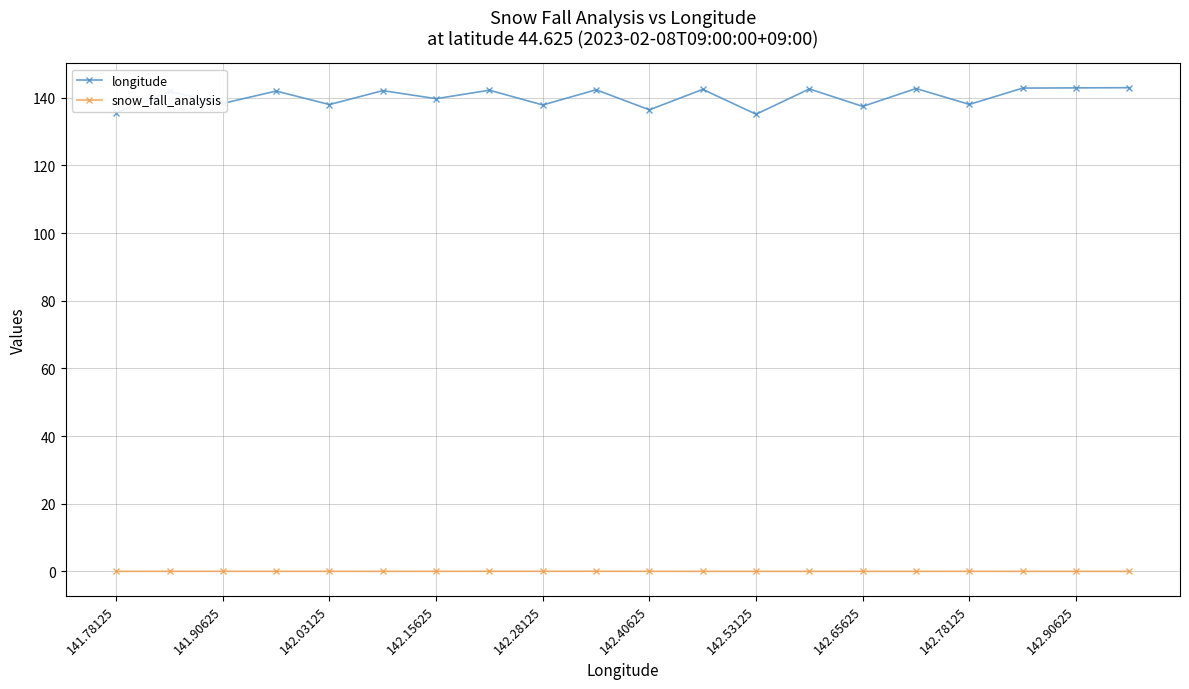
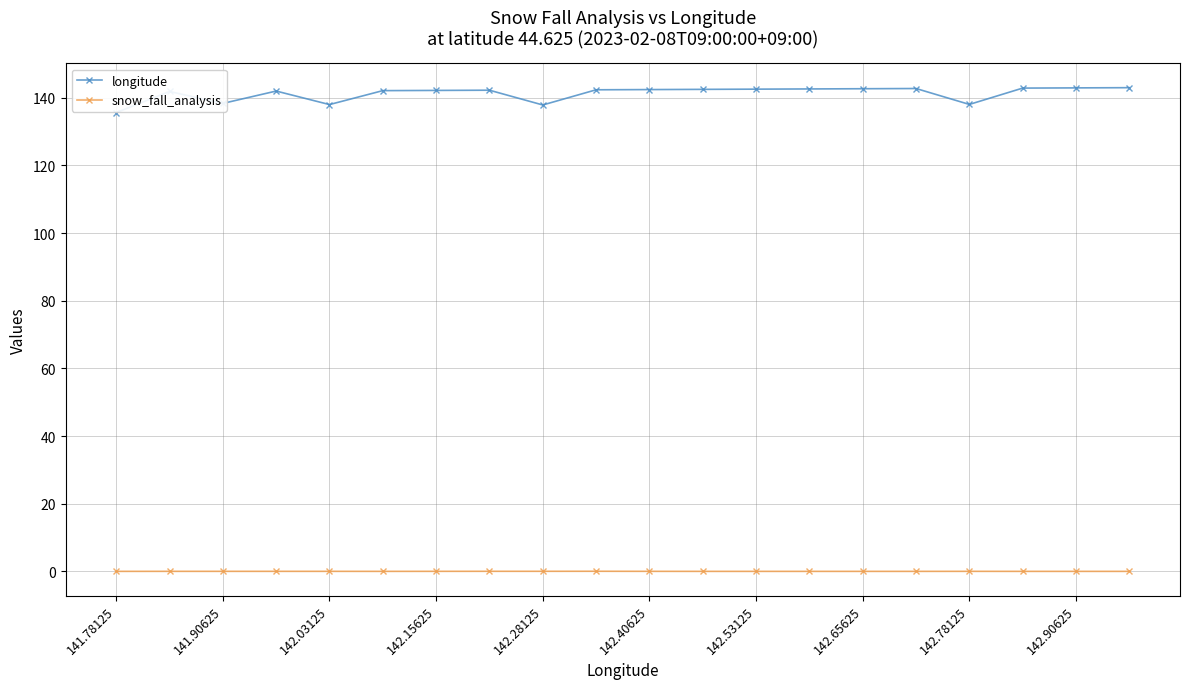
longitude, 142.15625: 140 -> 142
longitude, 142.40625: 136 -> 142
longitude, 142.53125: 135 -> 143
longitude, 142.65625: 137 -> 143
